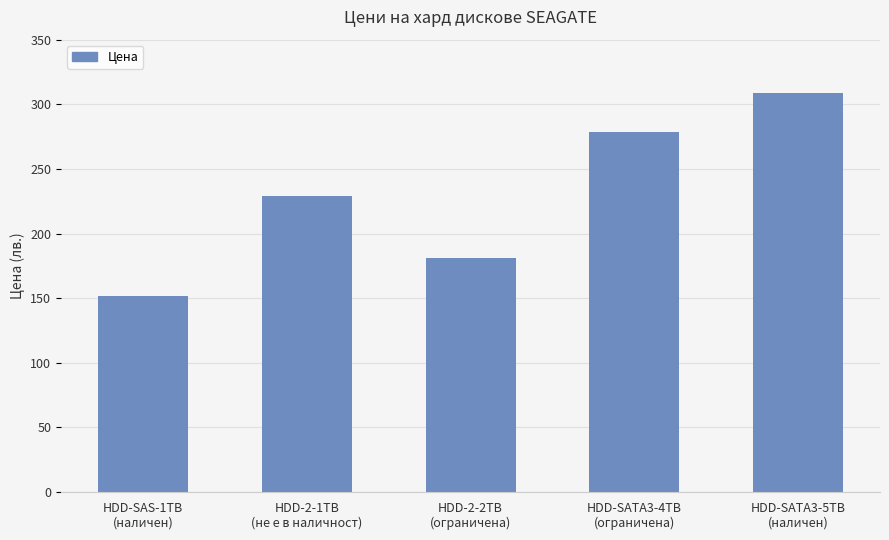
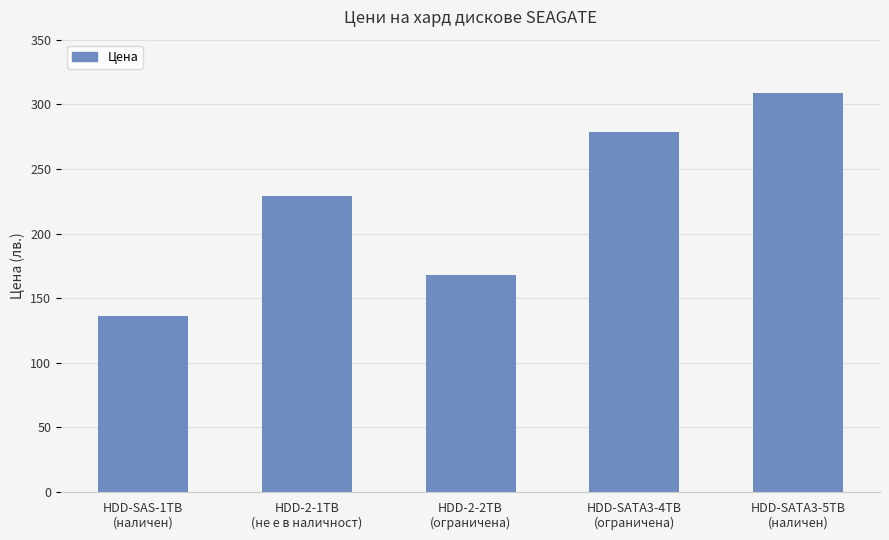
HDD-SAS-1TB (наличен): 151 -> 136
HDD-2-2TB (ограничена): 181 -> 168
